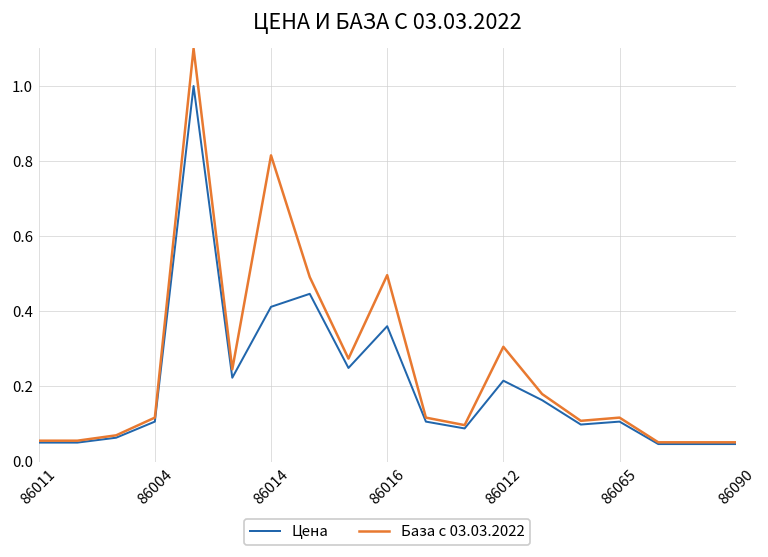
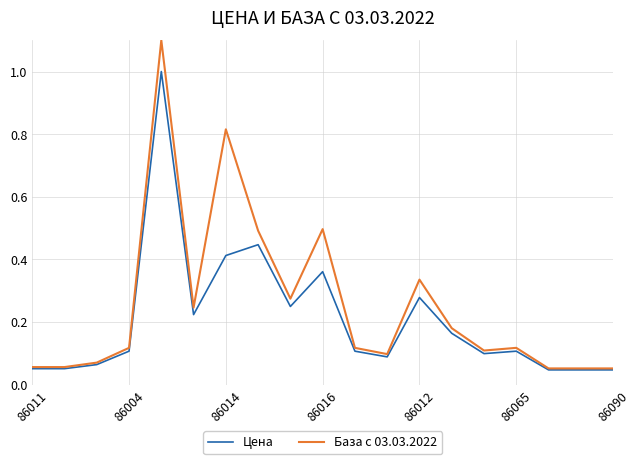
Цена, 86012: 0.22 -> 0.28
База с 03.03.2022, 86012: 0.31 -> 0.34
